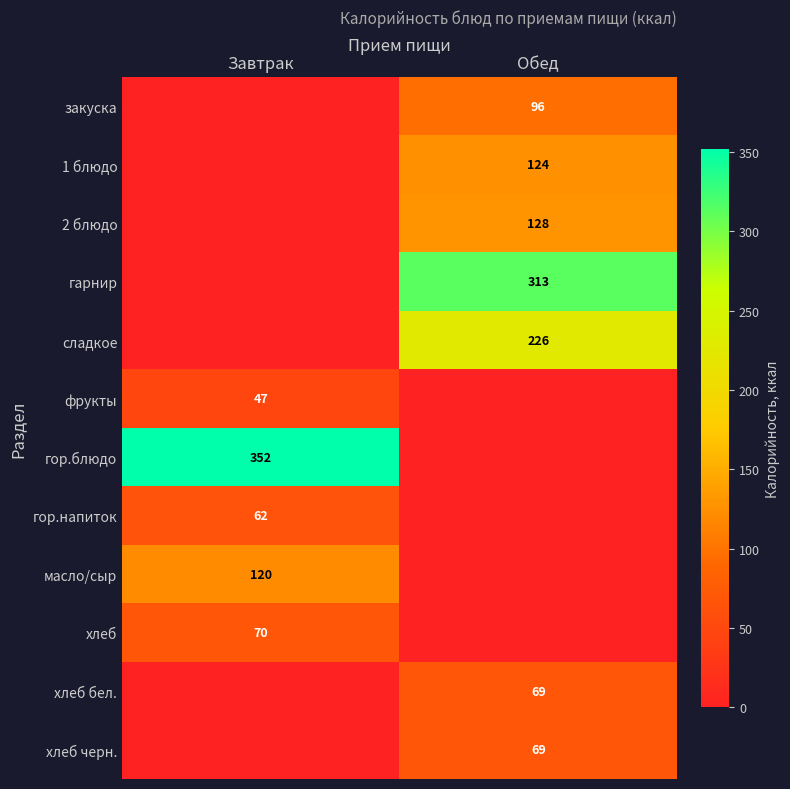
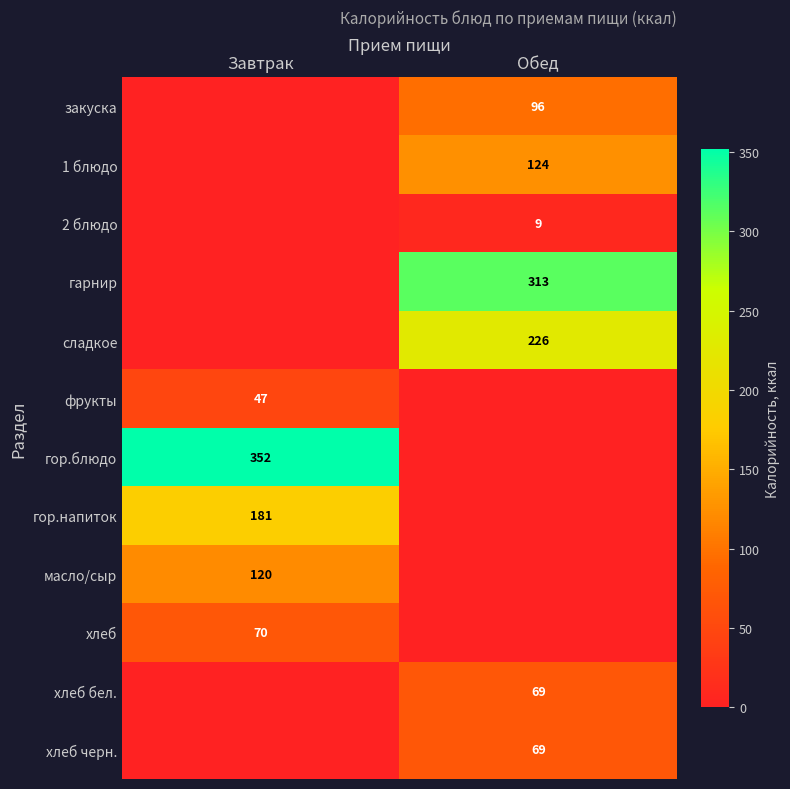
2 блюдо, Обед: 128 -> 9
гор.напиток, Завтрак: 62 -> 181
